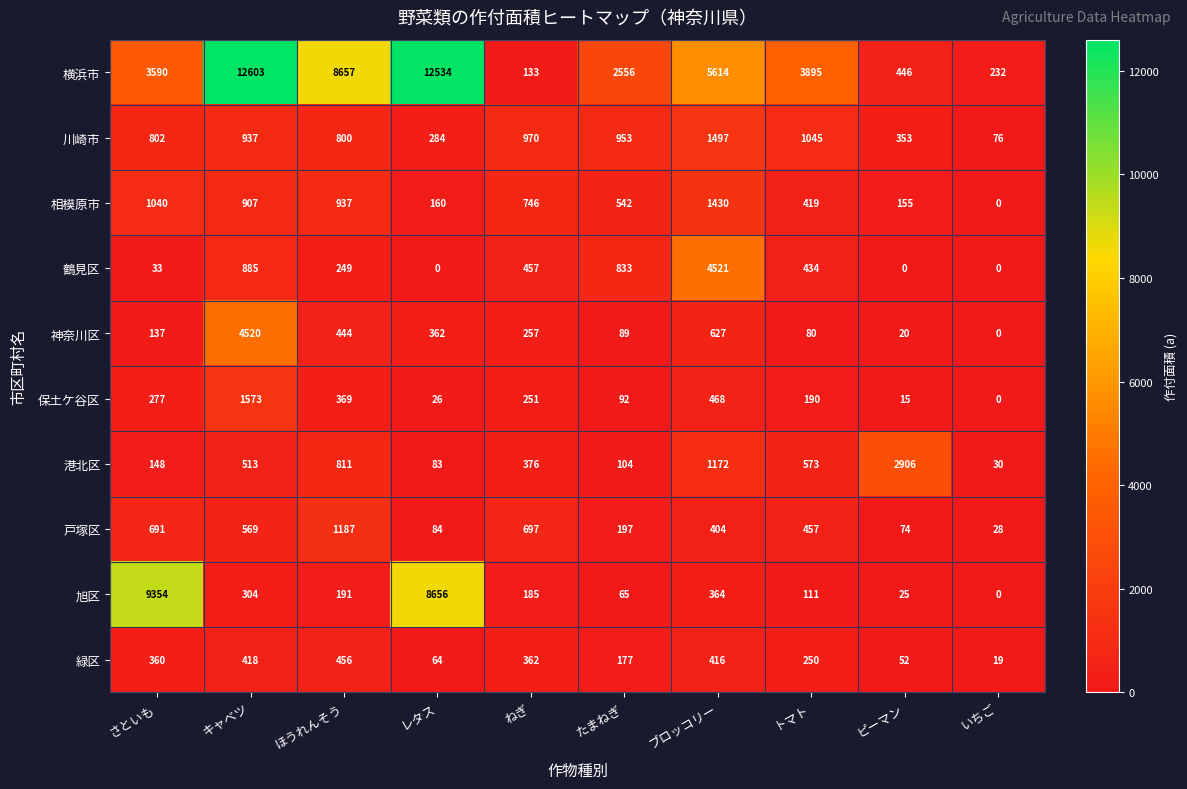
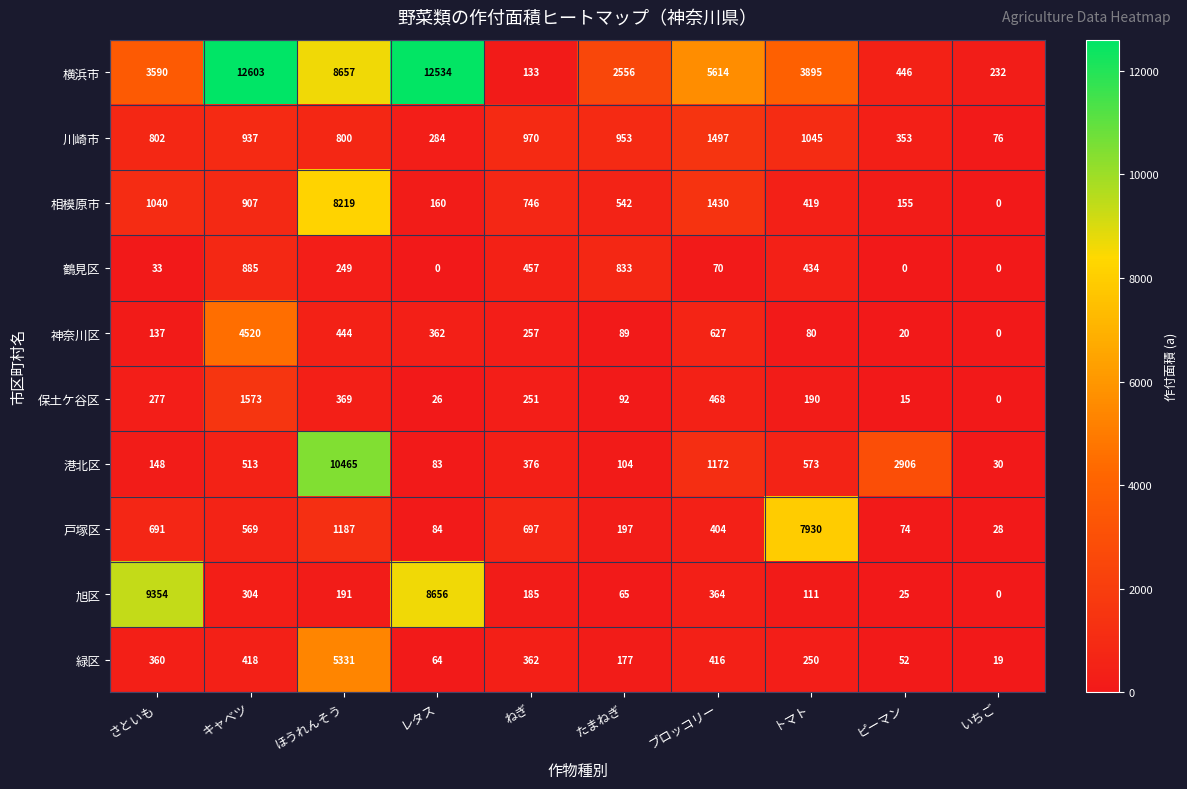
相模原市, ほうれんそう: 937 -> 8219
鶴見区, ブロッコリー: 4521 -> 70
港北区, ほうれんそう: 811 -> 10465
戸塚区, トマト: 457 -> 7930
緑区, ほうれんそう: 456 -> 5331
